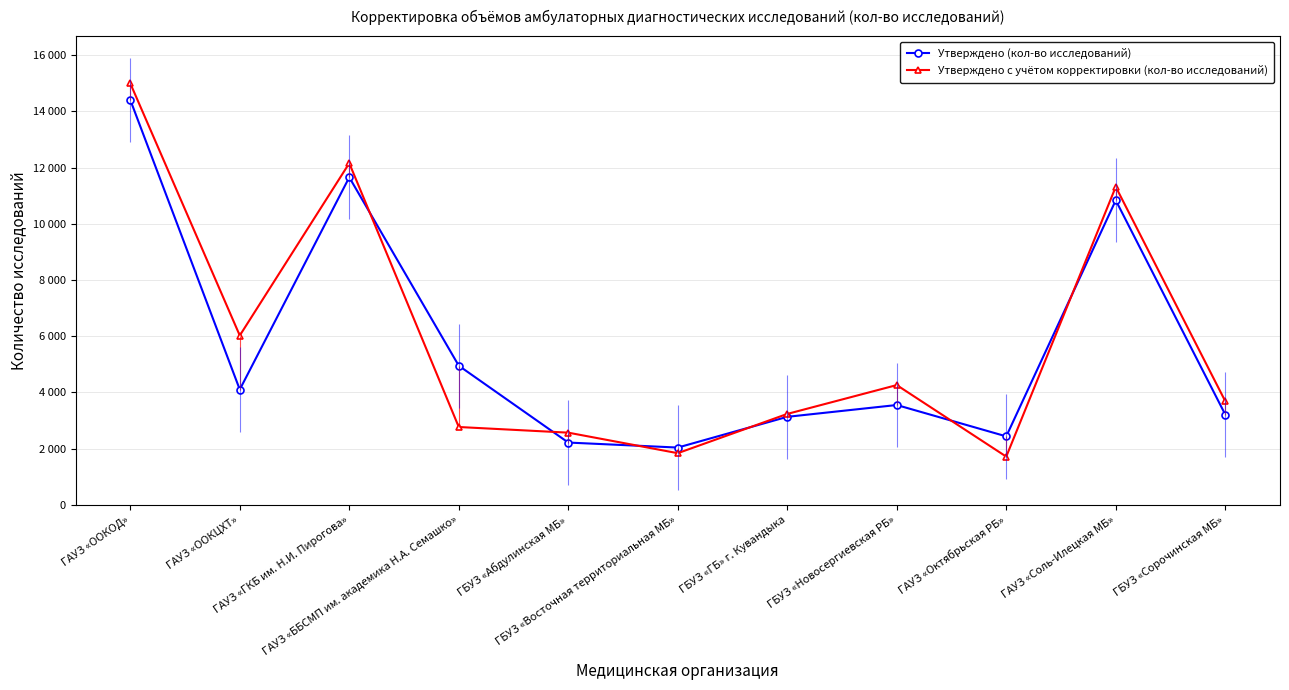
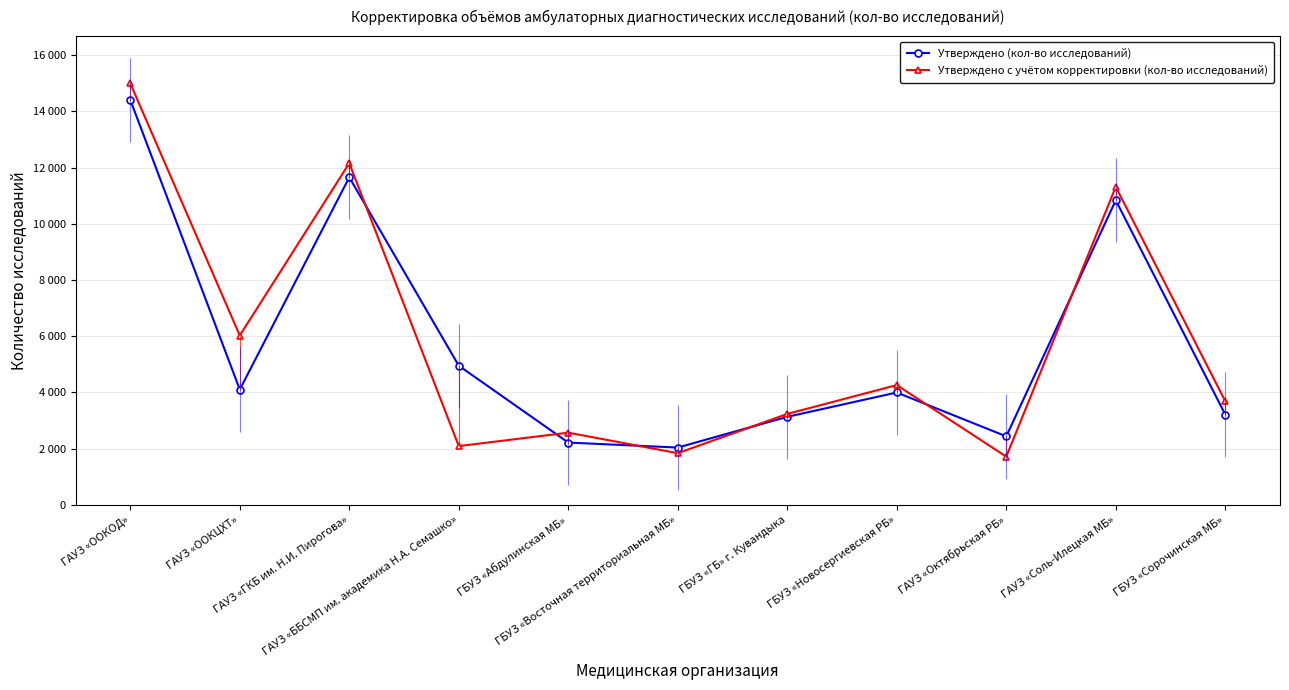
Утверждено с учётом корректировки (кол-во исследований), ГАУЗ «ББСМП им. академика Н.А. Семашко»: 2800 -> 2100
Утверждено (кол-во исследований), ГБУЗ «Новосергиевская РБ»: 3600 -> 4000
